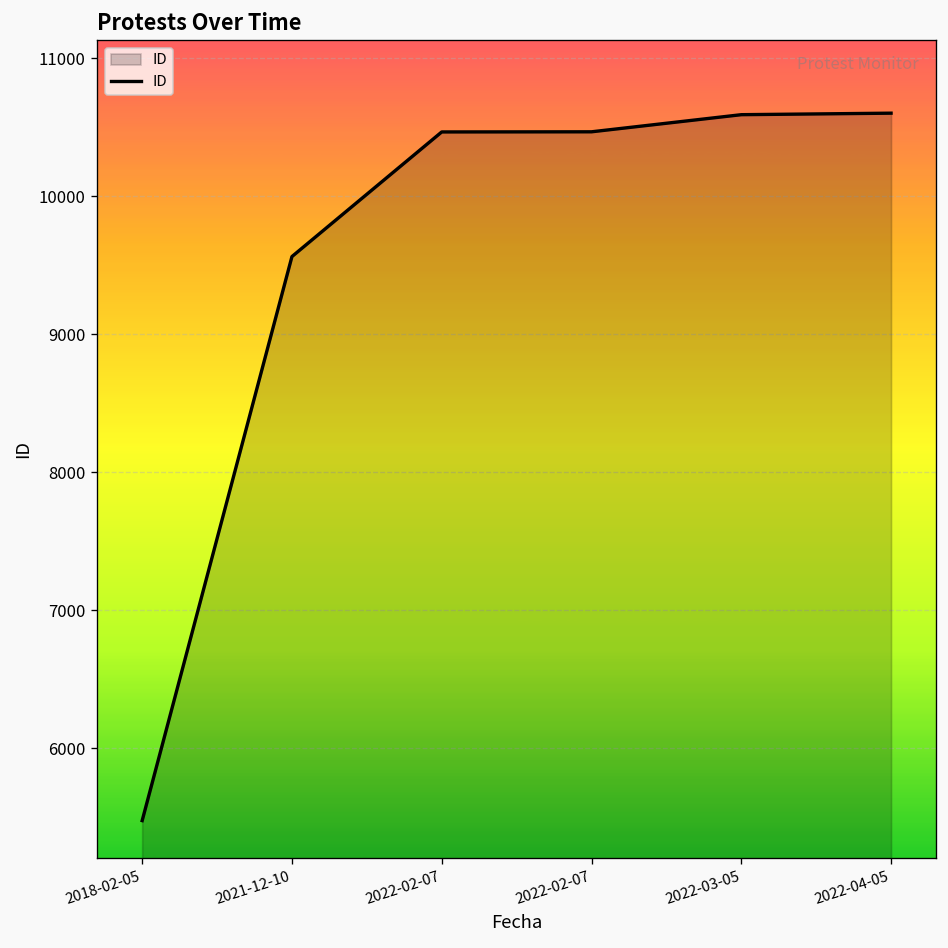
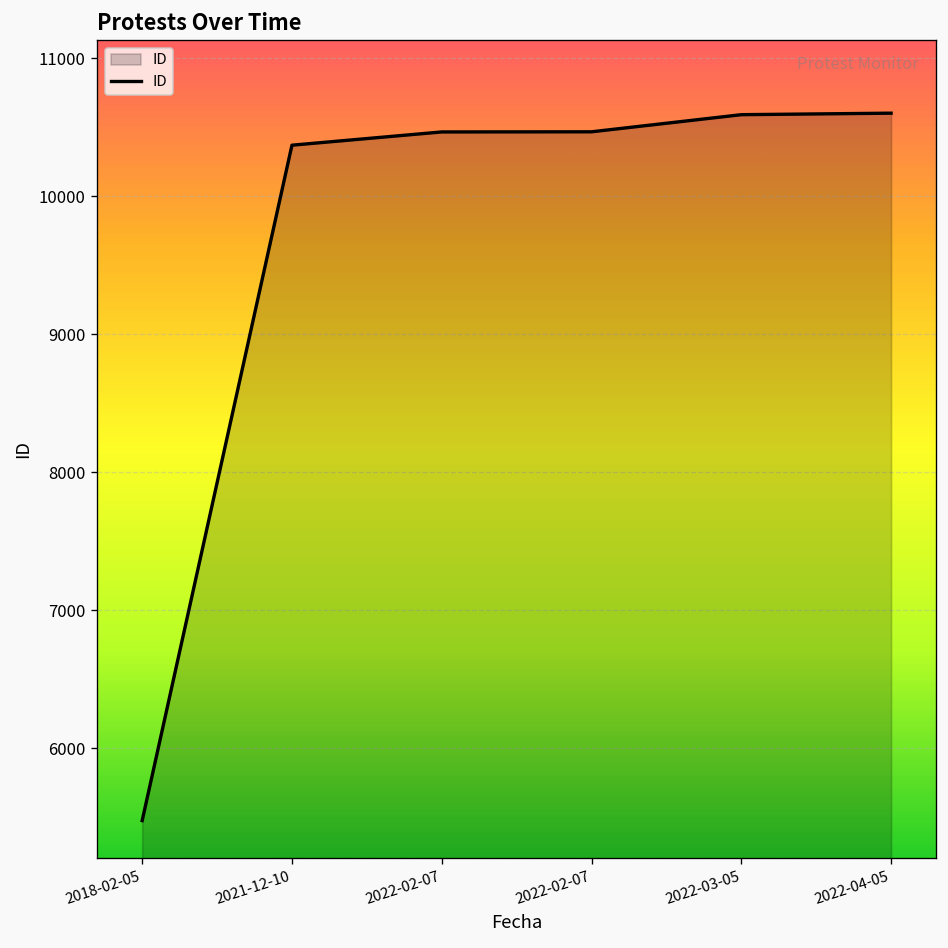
2021-12-10: 9560 -> 10370
